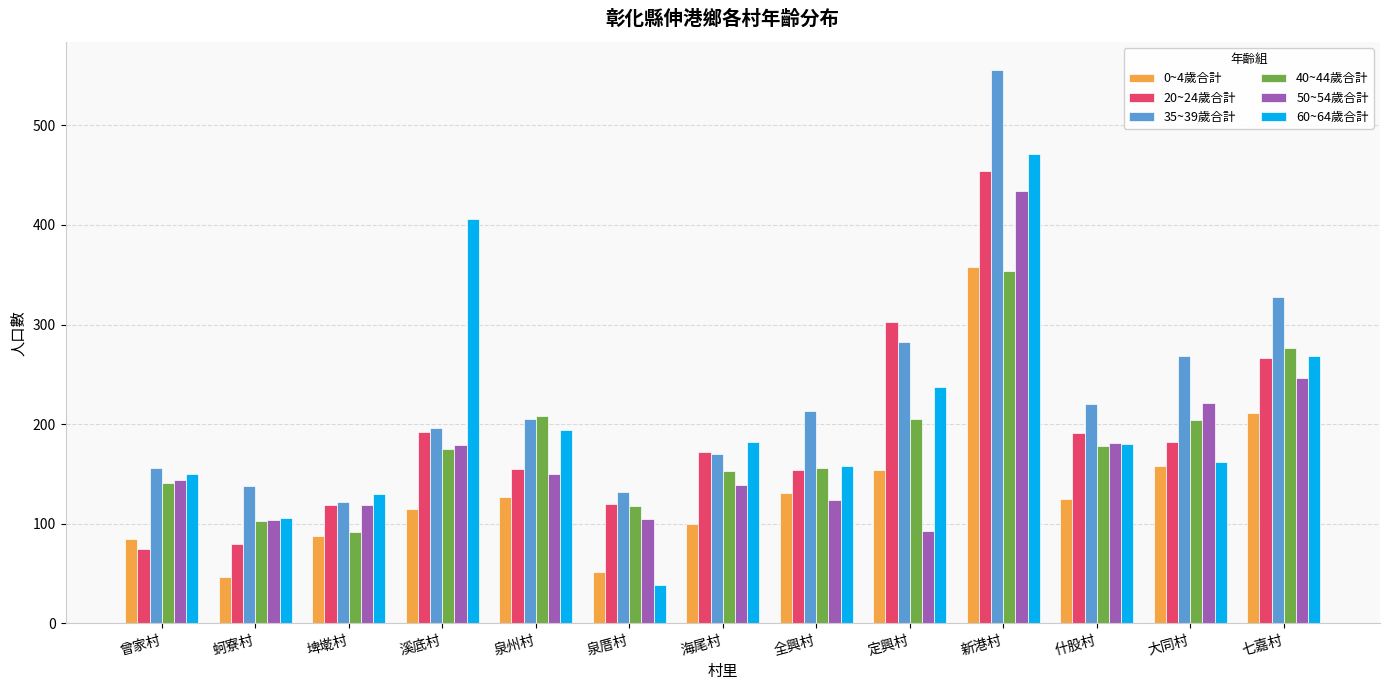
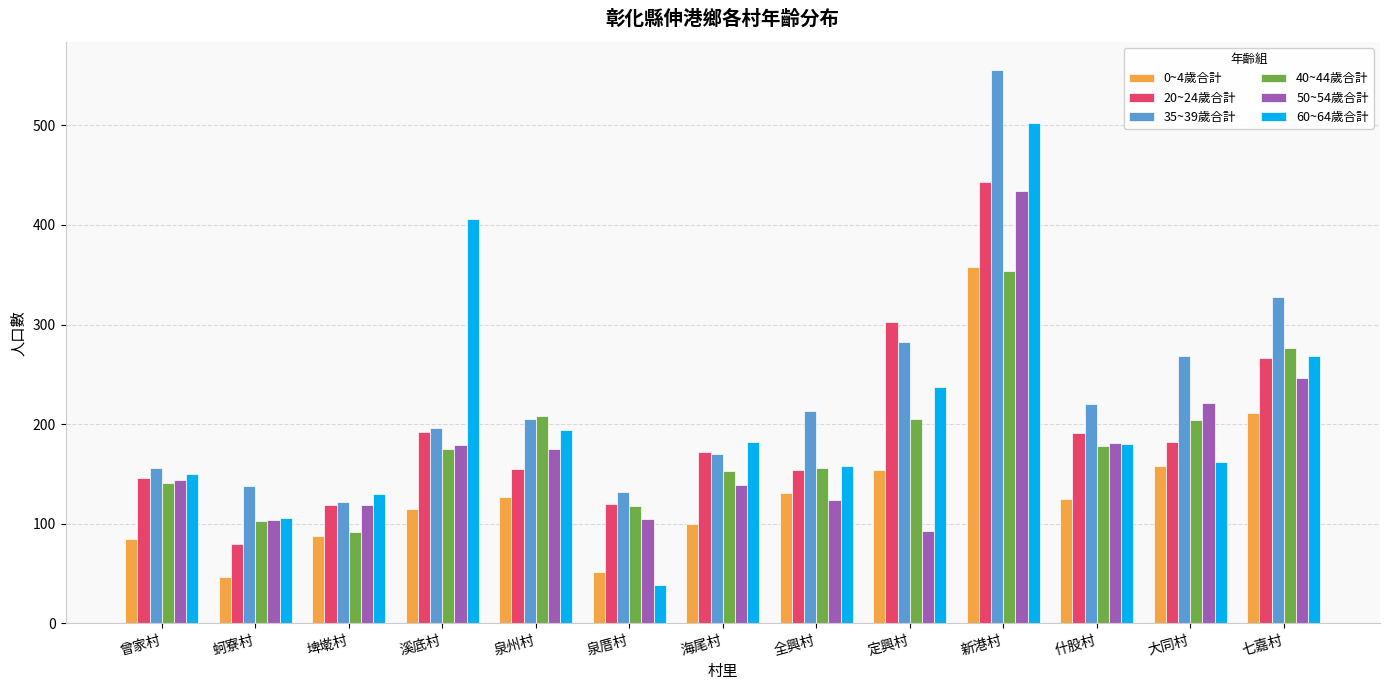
20~24歲合計, 曾家村: 80 -> 150
50~54歲合計, 泉州村: 150 -> 180
20~24歲合計, 新港村: 450 -> 440
60~64歲合計, 新港村: 470 -> 500
